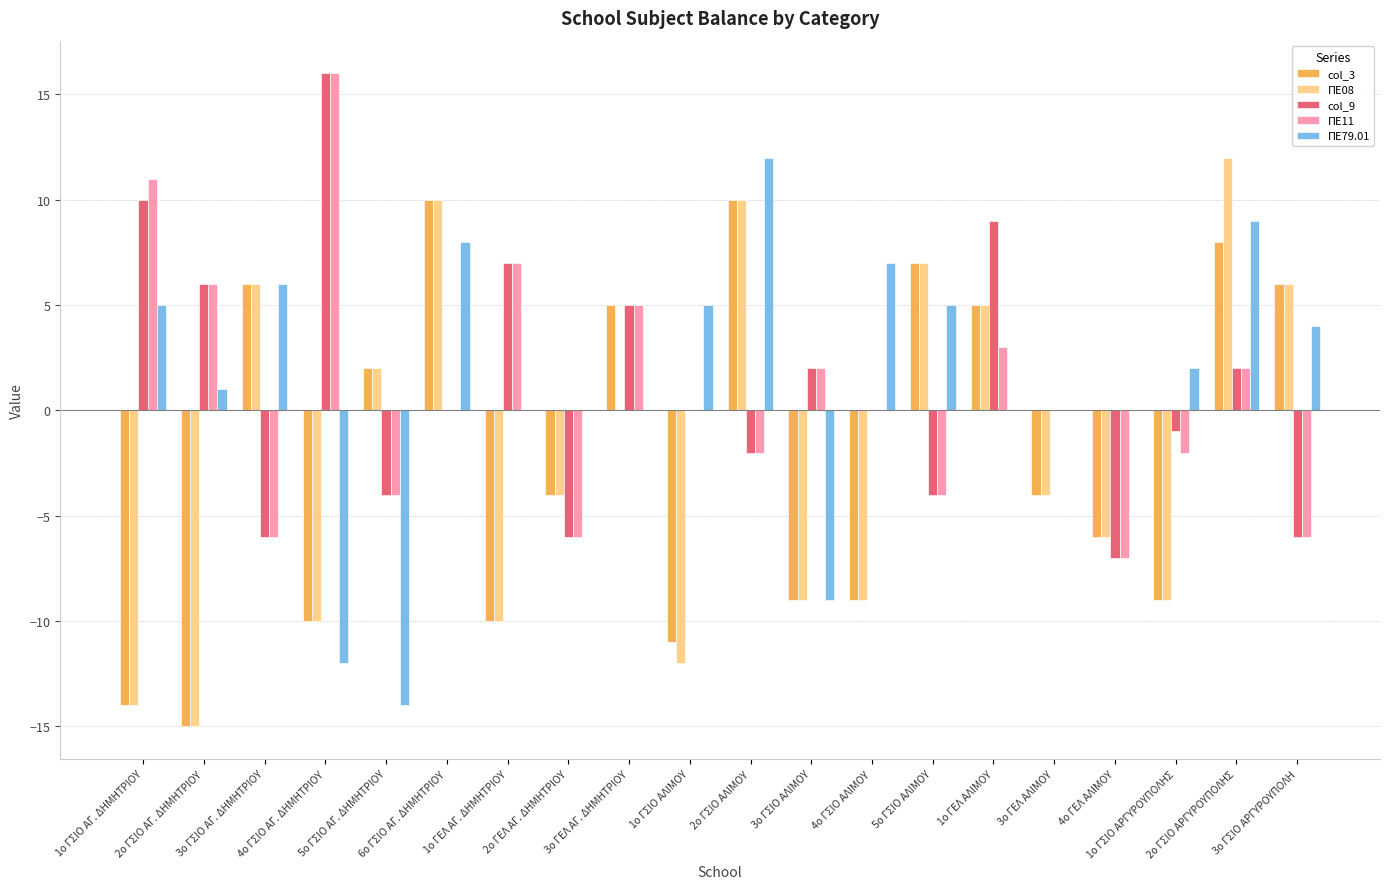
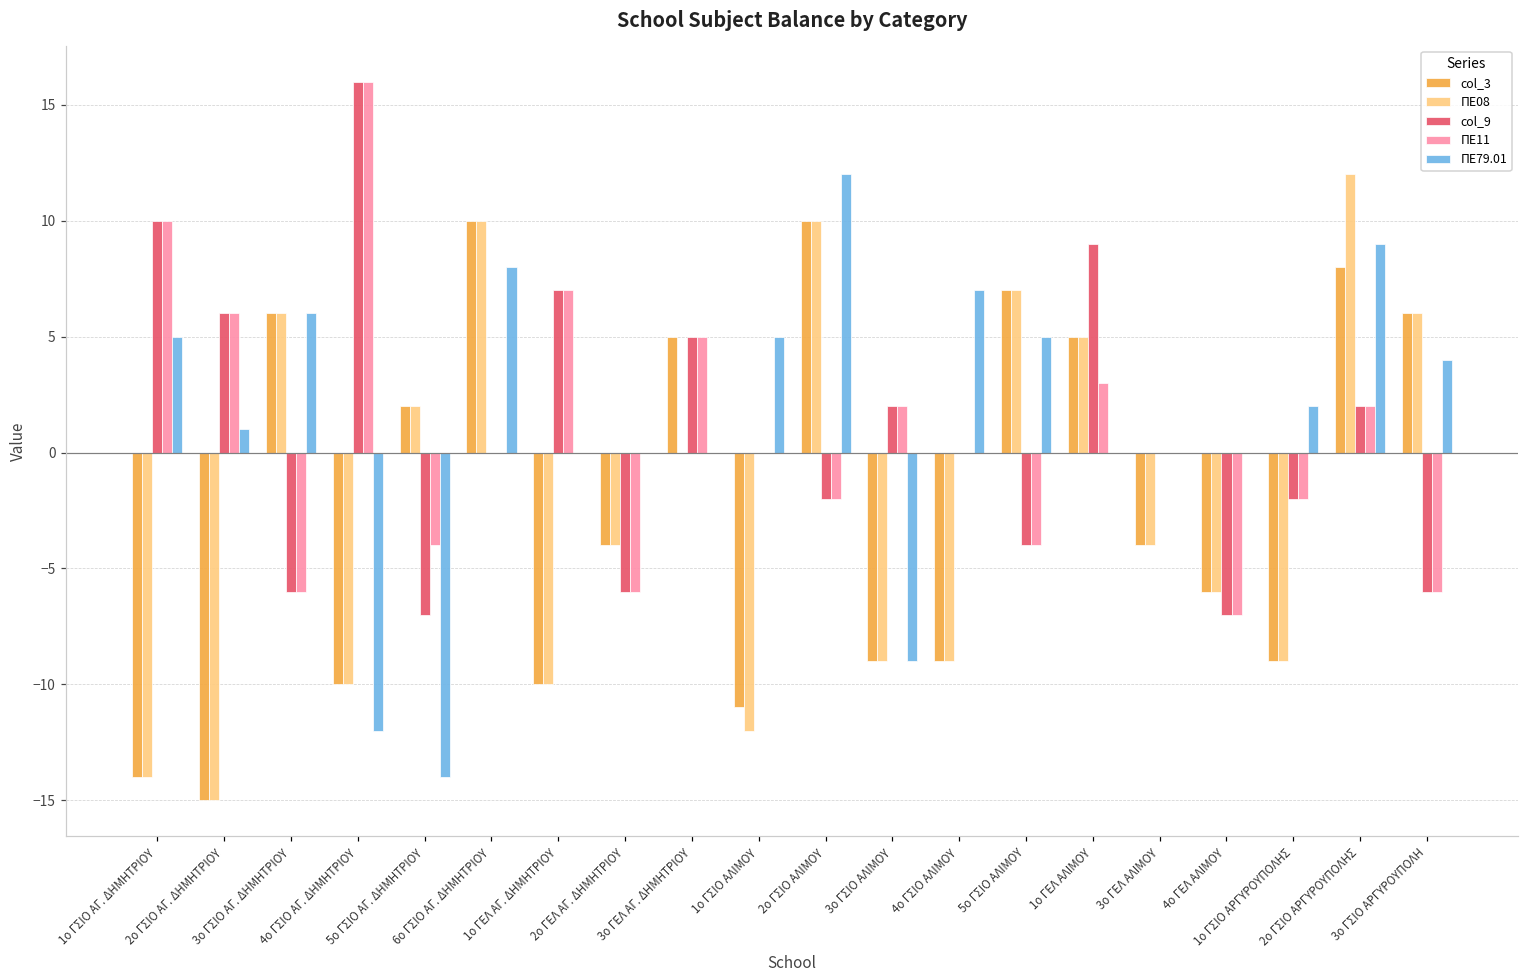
ΠΕ11, 1ο ΓΣΙΟ ΑΓ. ΔΗΜΗΤΡΙΟΥ: 11 -> 10
col_9, 5ο ΓΣΙΟ ΑΓ. ΔΗΜΗΤΡΙΟΥ: -4 -> -7
col_9, 1ο ΓΣΙΟ ΑΡΓΥΡΟΥΠΟΛΗΣ: -1 -> -2
